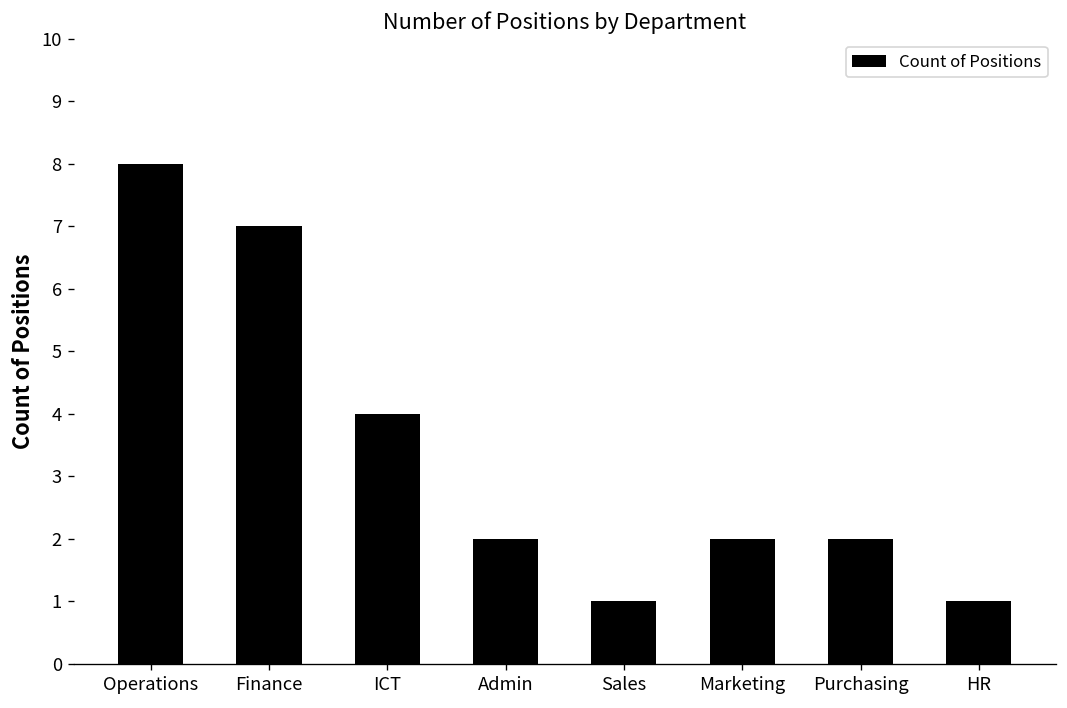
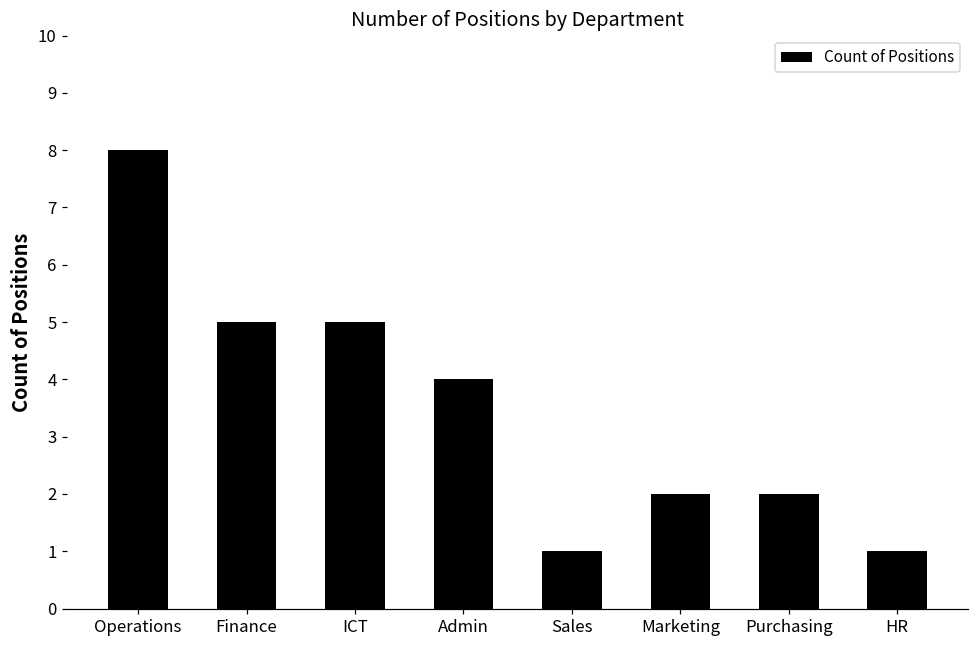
Finance: 7 -> 5
ICT: 4 -> 5
Admin: 2 -> 4
